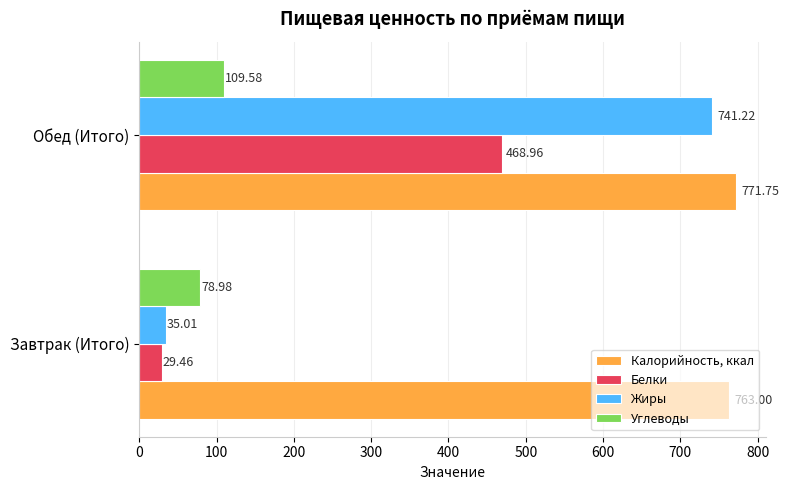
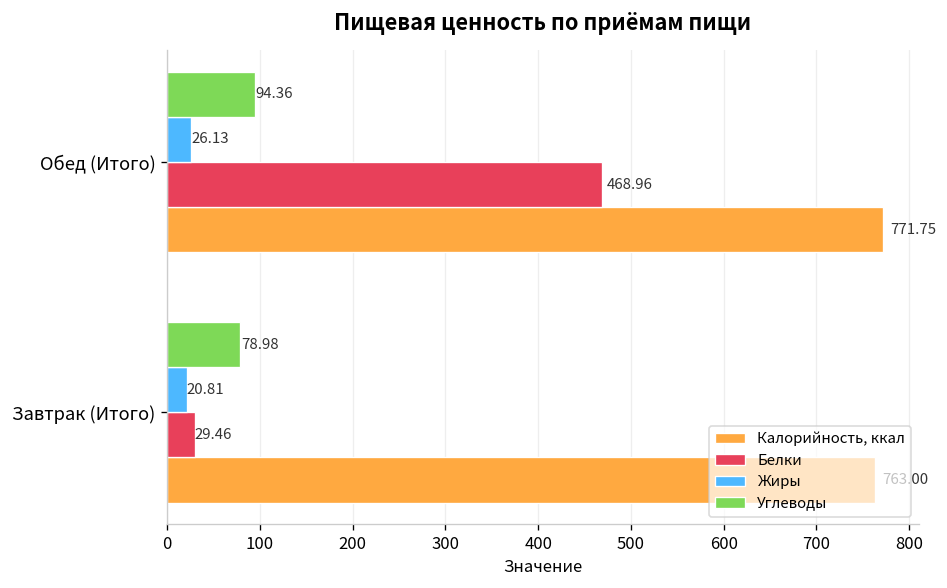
Углеводы, Обед (Итого): 109.58 -> 94.36
Жиры, Обед (Итого): 741.22 -> 26.13
Жиры, Завтрак (Итого): 35.01 -> 20.81
